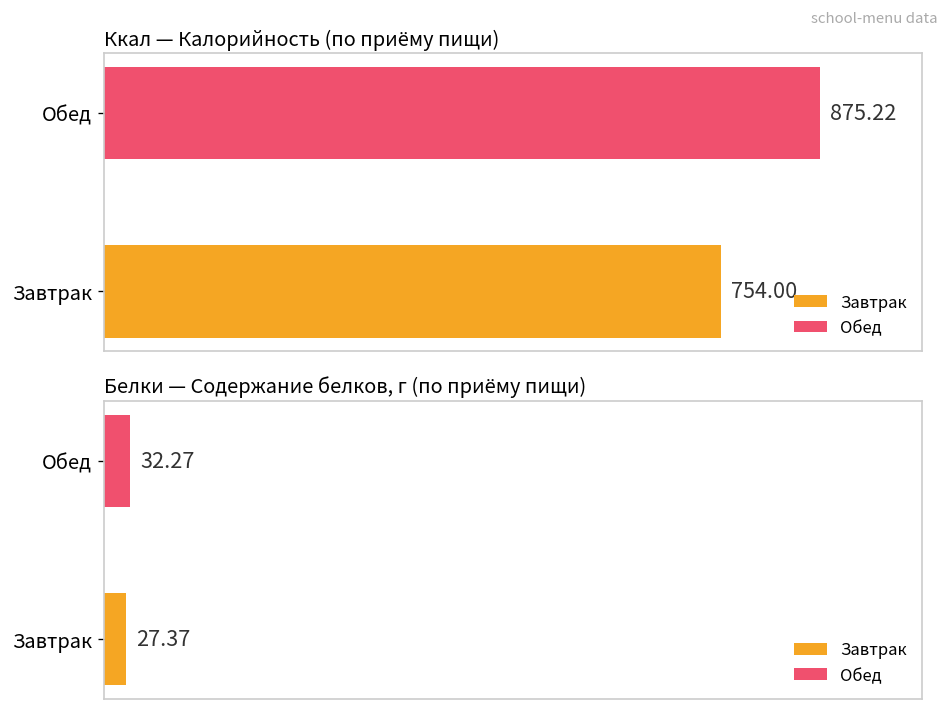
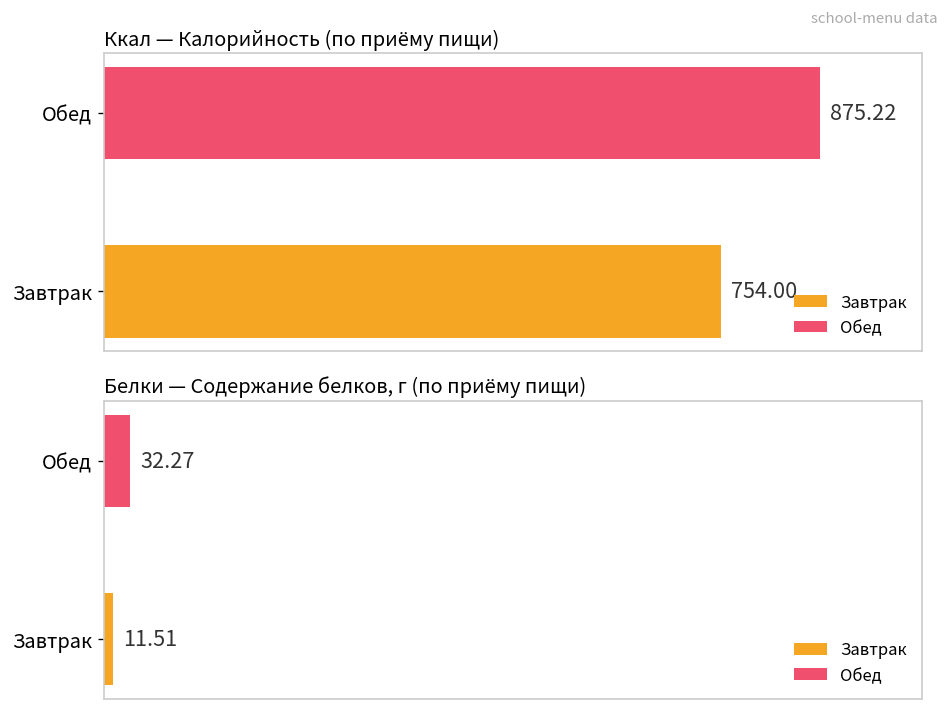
Белки — Содержание белков, г (по приёму пищи), Завтрак: 27.37 -> 11.51
